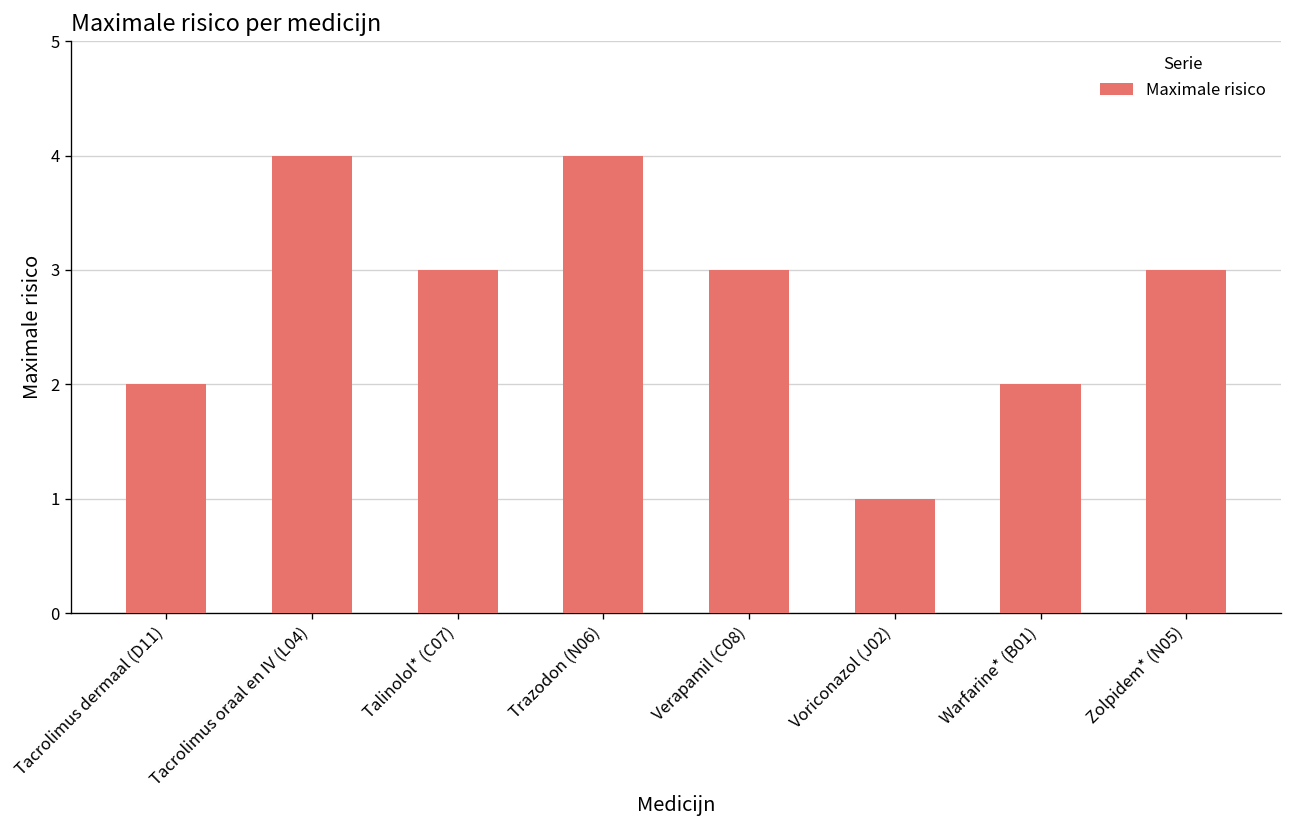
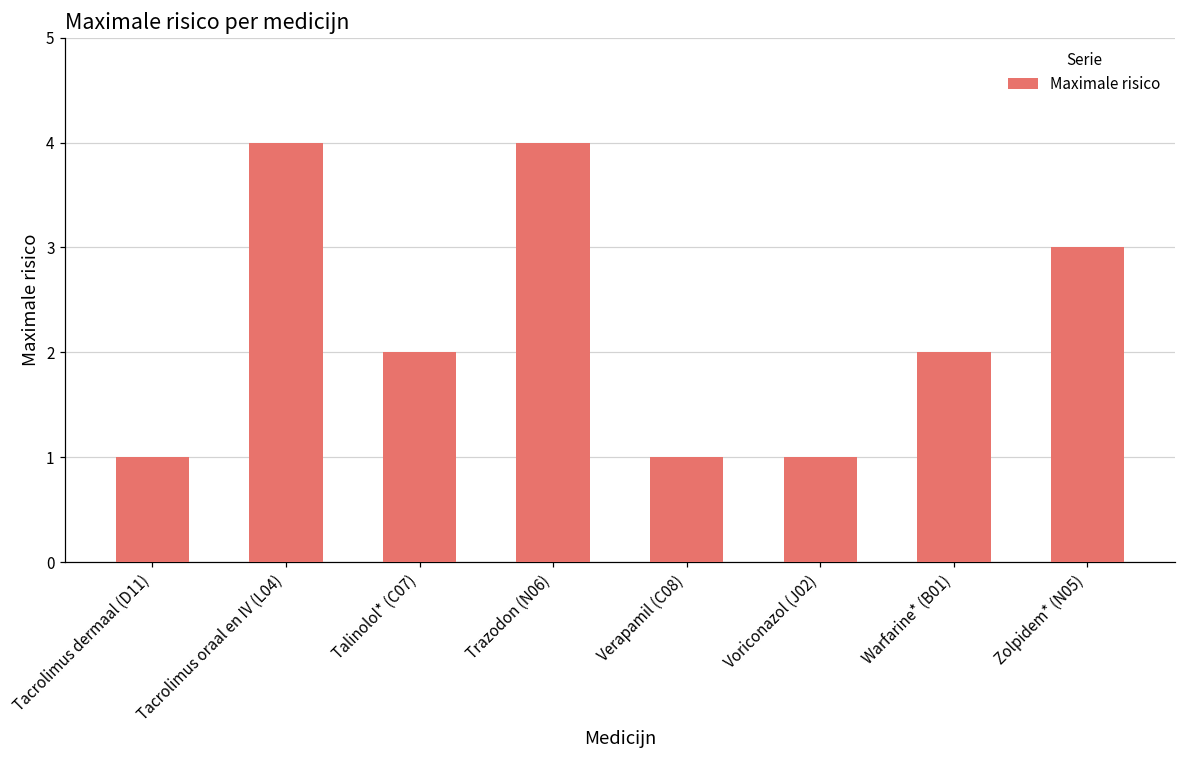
Tacrolimus dermaal (D11): 2 -> 1
Talinolol* (C07): 3 -> 2
Verapamil (C08): 3 -> 1
